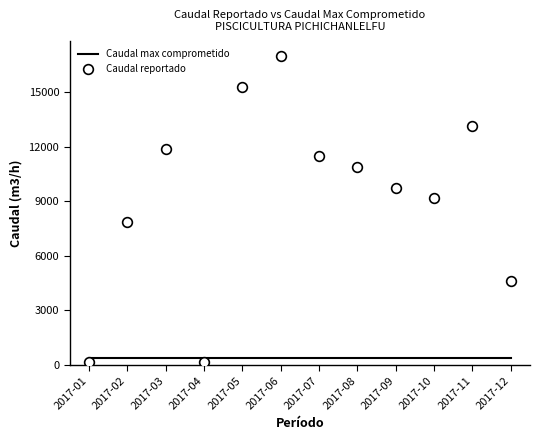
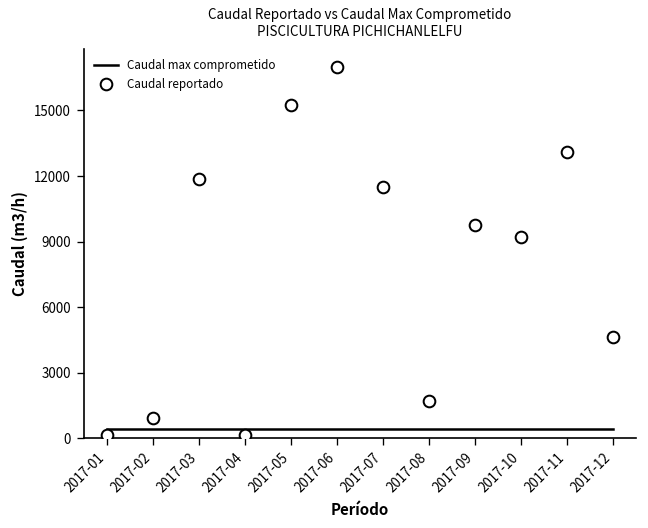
Caudal reportado, 2017-02: 7800 -> 900
Caudal reportado, 2017-08: 10900 -> 1700
